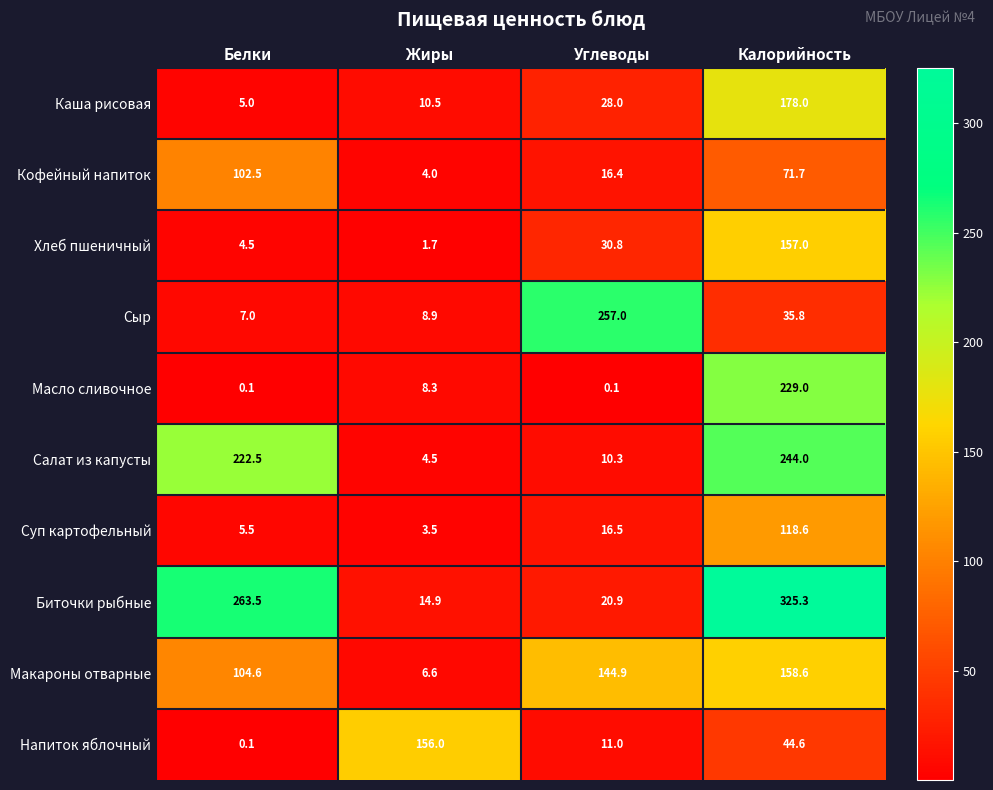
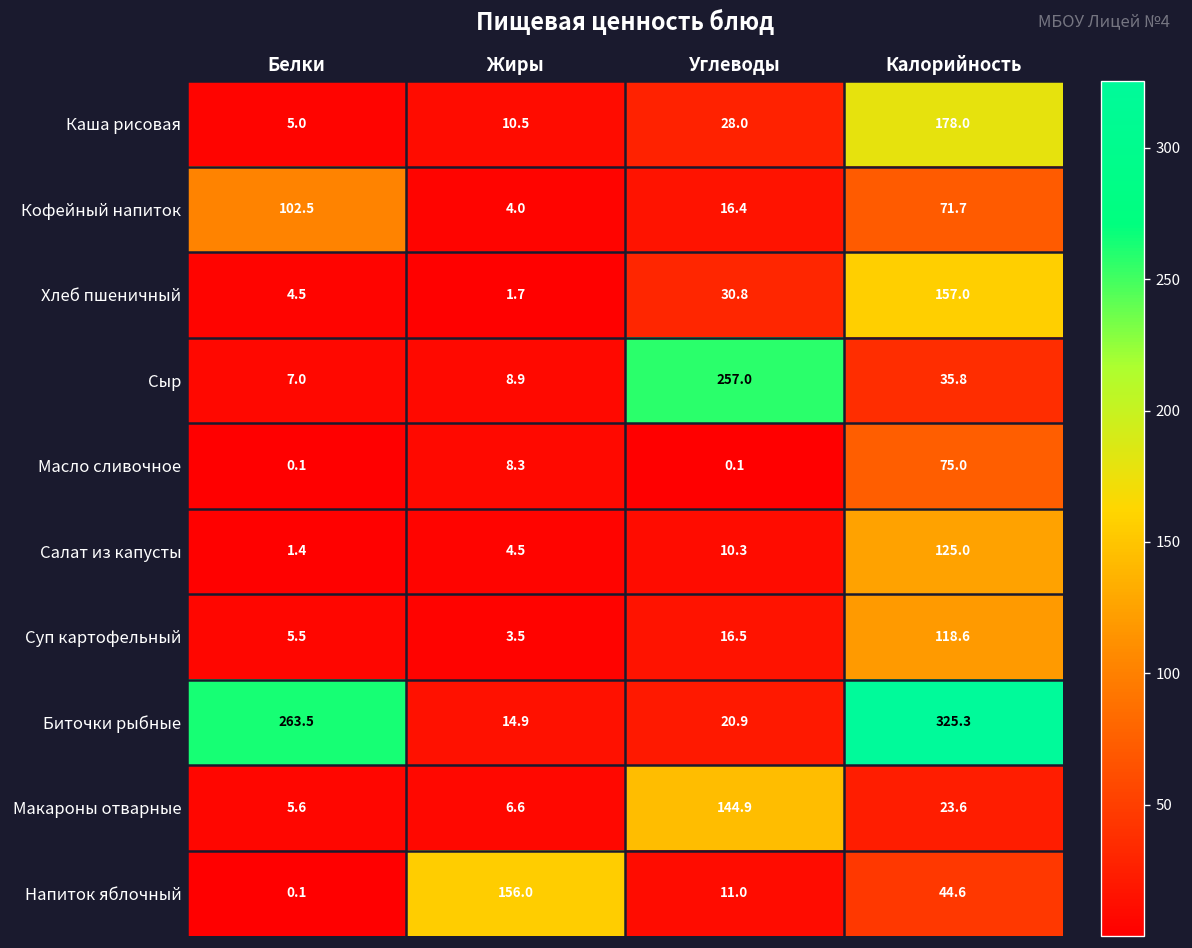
Масло сливочное, Калорийность: 229.0 -> 75.0
Салат из капусты, Белки: 222.5 -> 1.4
Салат из капусты, Калорийность: 244.0 -> 125.0
Макароны отварные, Белки: 104.6 -> 5.6
Макароны отварные, Калорийность: 158.6 -> 23.6
